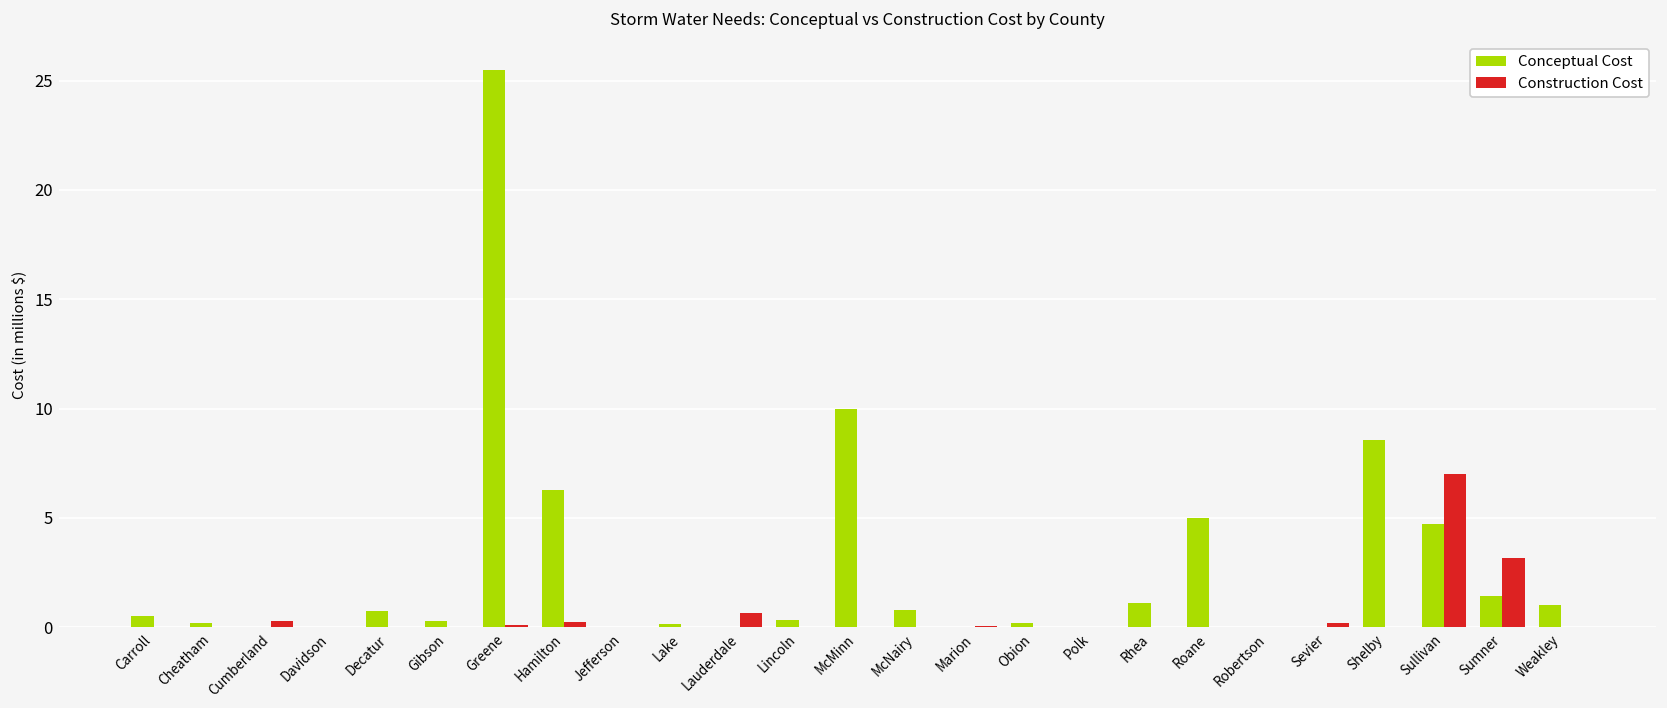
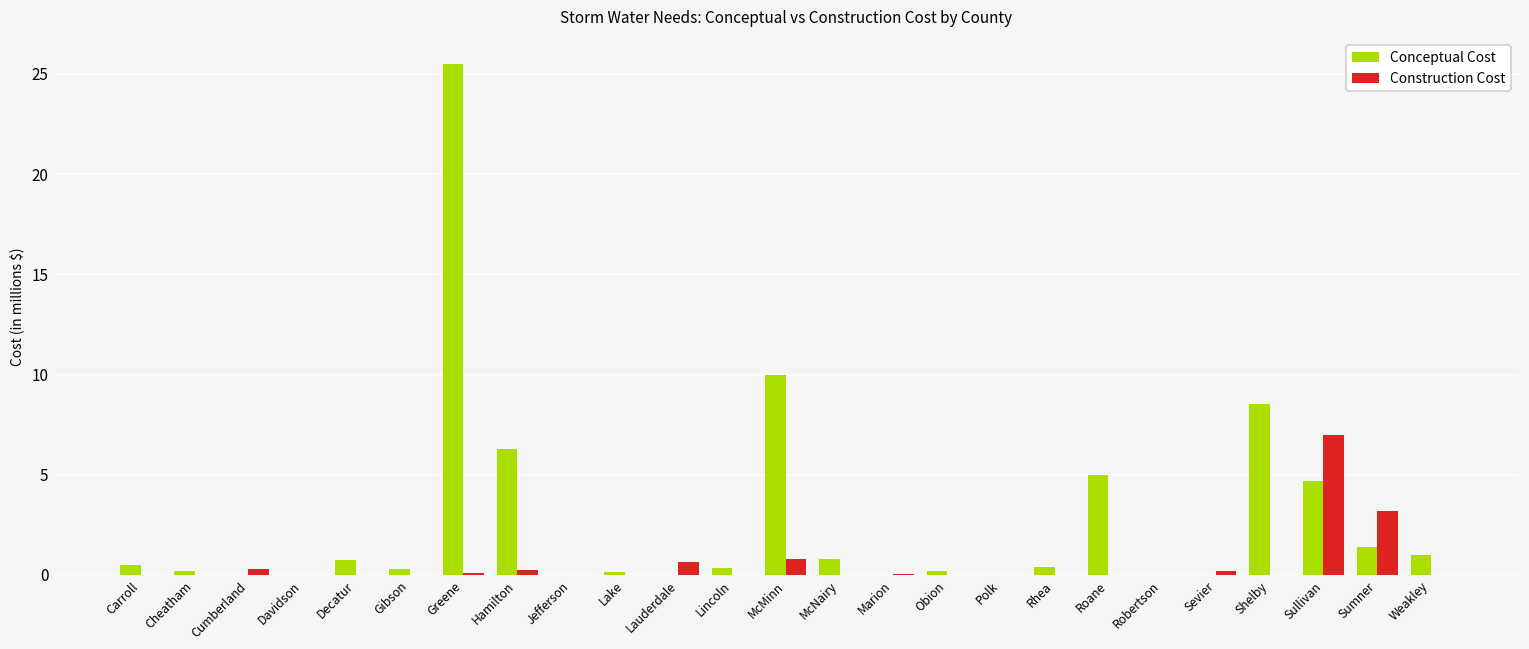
Construction Cost, McMinn: 0.0 -> 0.8
Conceptual Cost, Rhea: 1.1 -> 0.4
